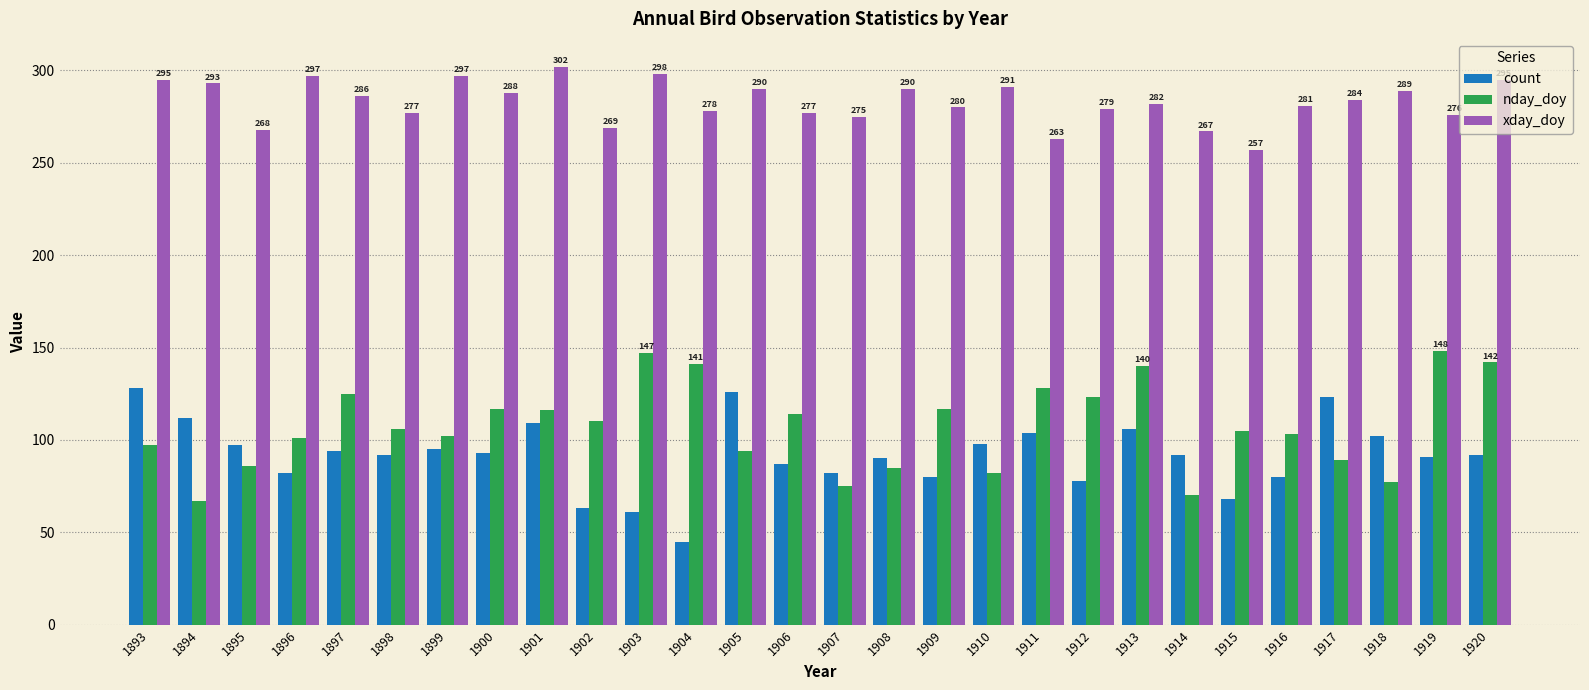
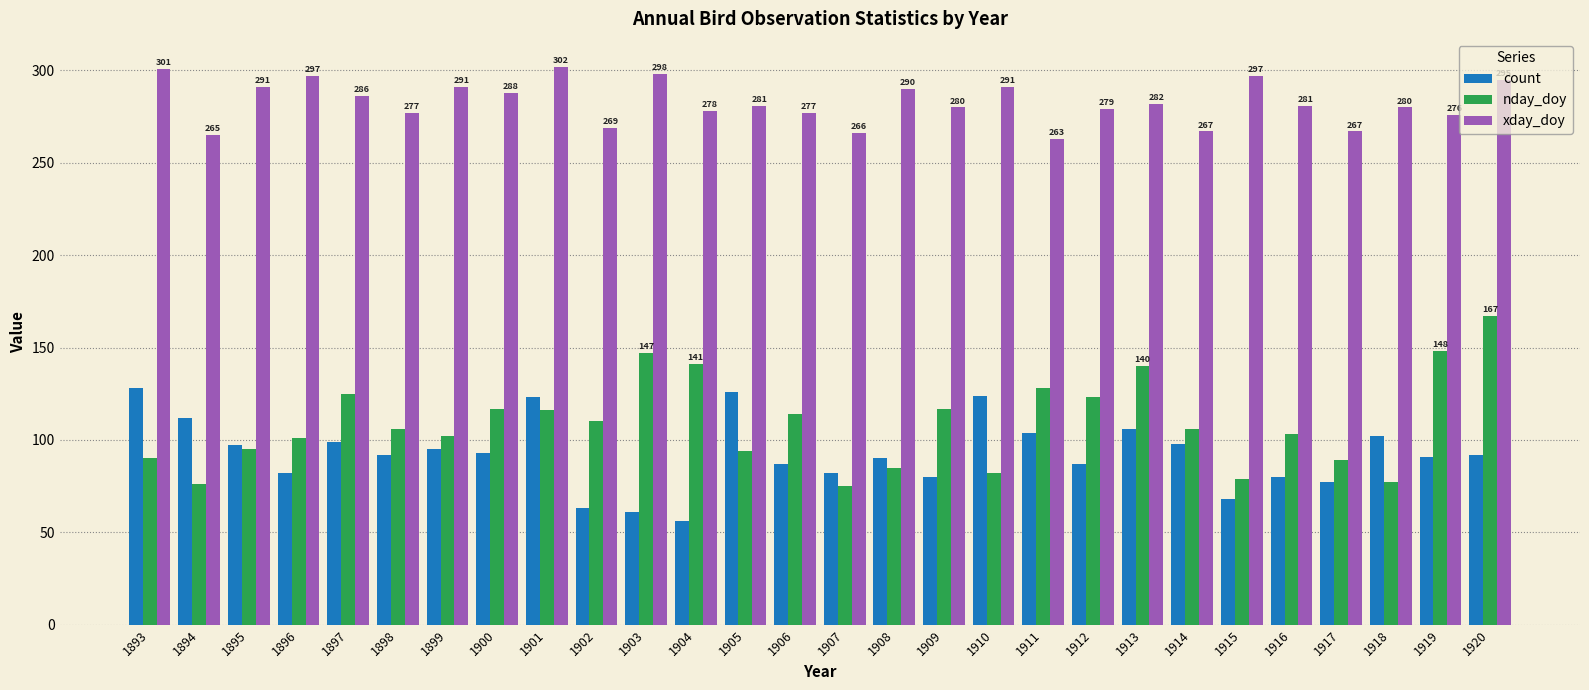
nday_doy, 1893: 97 -> 90
xday_doy, 1893: 295 -> 301
nday_doy, 1894: 67 -> 76
xday_doy, 1894: 293 -> 265
nday_doy, 1895: 86 -> 95
xday_doy, 1895: 268 -> 291
count, 1897: 94 -> 99
xday_doy, 1899: 297 -> 291
count, 1901: 109 -> 123
count, 1904: 45 -> 56
xday_doy, 1905: 290 -> 281
xday_doy, 1907: 275 -> 266
count, 1910: 98 -> 124
count, 1912: 78 -> 87
count, 1914: 92 -> 98
nday_doy, 1914: 70 -> 106
nday_doy, 1915: 105 -> 79
xday_doy, 1915: 257 -> 297
count, 1917: 123 -> 77
xday_doy, 1917: 284 -> 267
xday_doy, 1918: 289 -> 280
nday_doy, 1920: 142 -> 167
